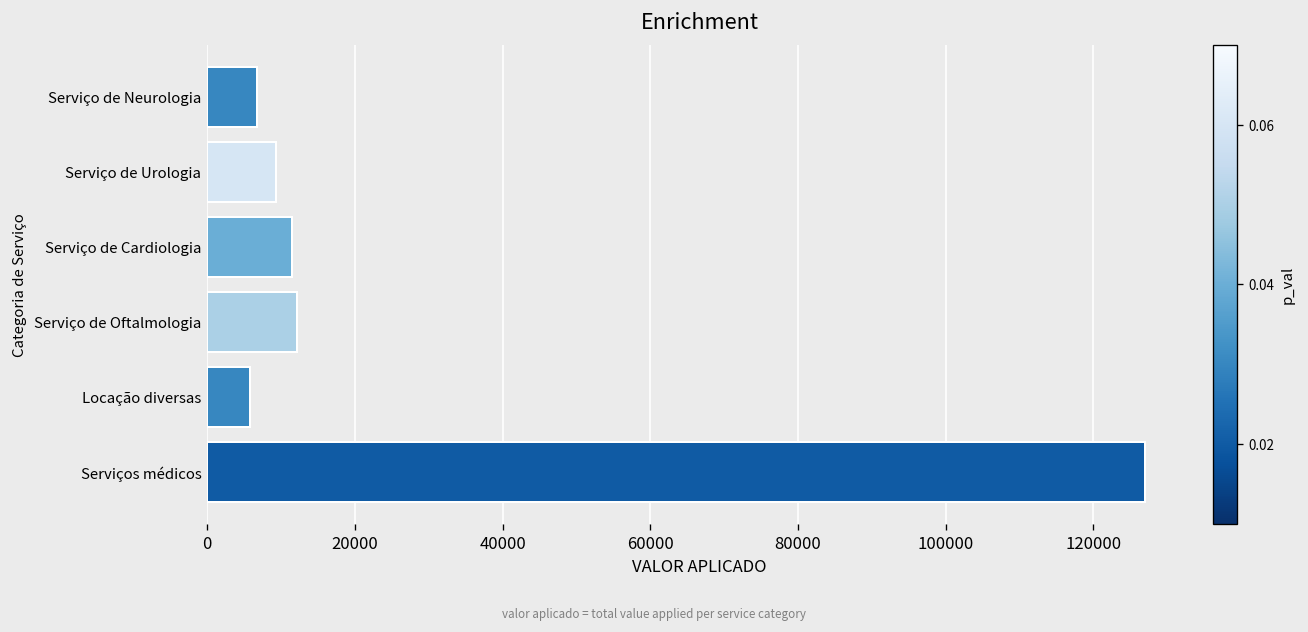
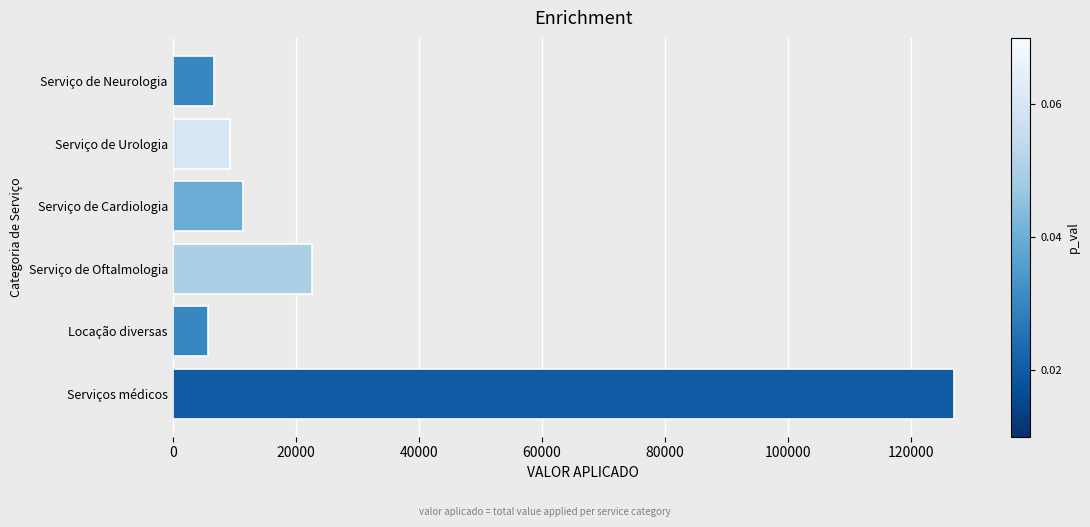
Serviço de Oftalmologia: 12000 -> 23000
